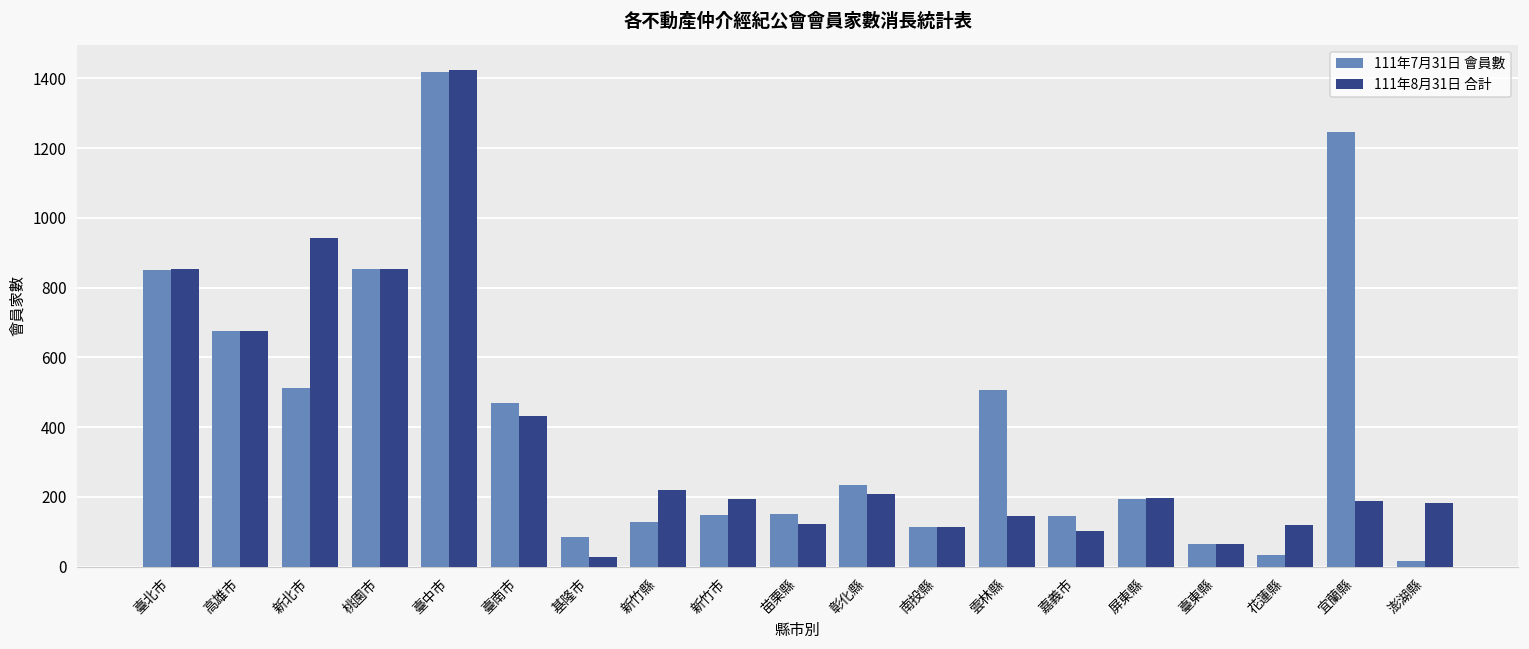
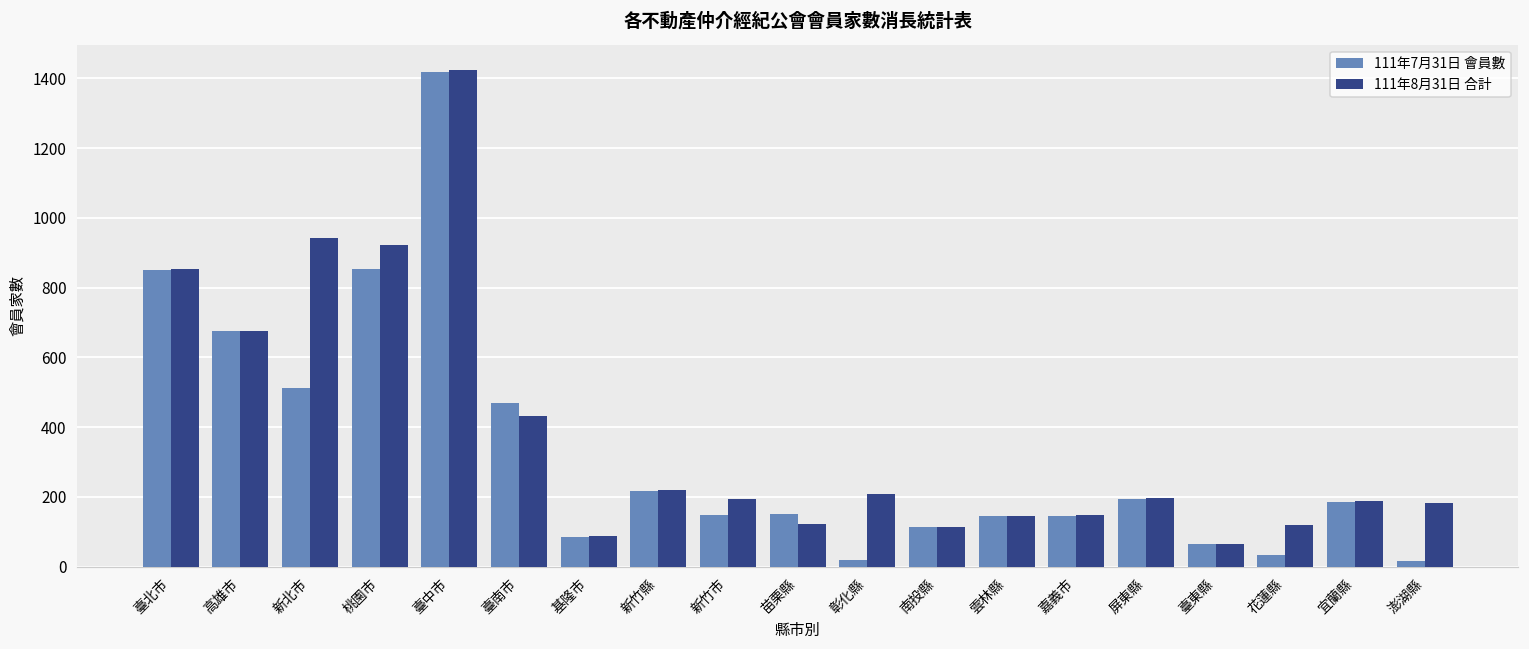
111年8月31日 合計, 桃園市: 850 -> 920
111年8月31日 合計, 基隆市: 30 -> 90
111年7月31日 會員數, 新竹縣: 130 -> 220
111年7月31日 會員數, 彰化縣: 240 -> 20
111年7月31日 會員數, 雲林縣: 510 -> 150
111年8月31日 合計, 嘉義市: 100 -> 150
111年7月31日 會員數, 宜蘭縣: 1250 -> 190
